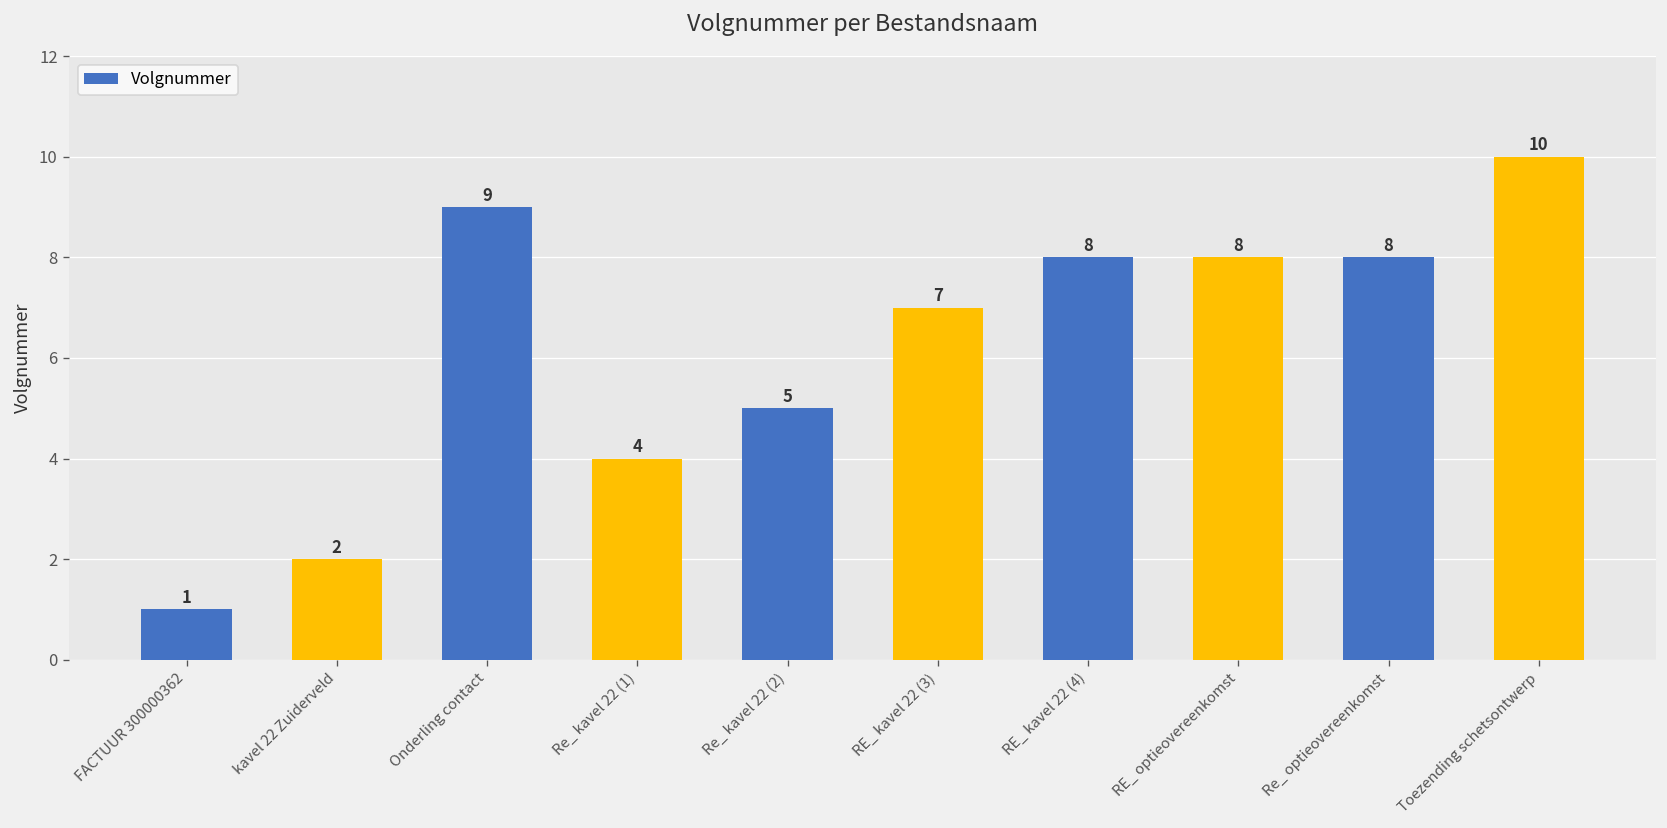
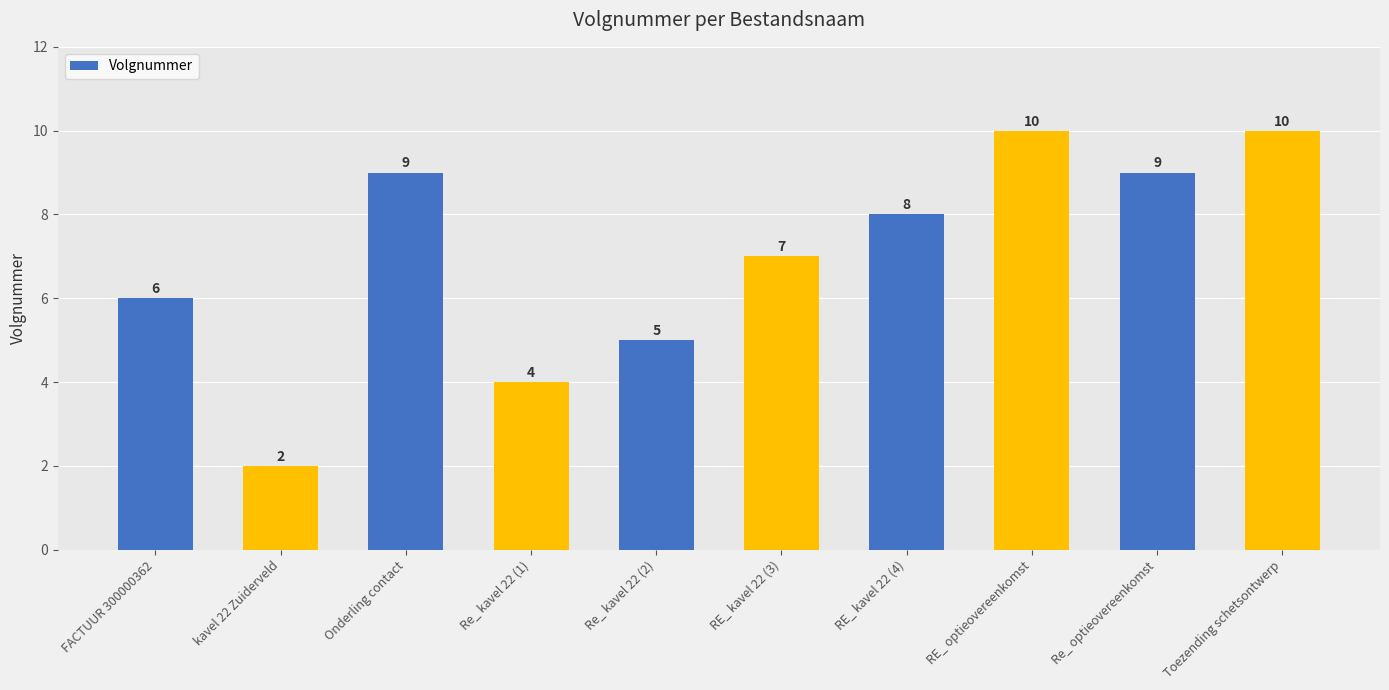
FACTUUR 300000362: 1 -> 6
RE_ optieovereenkomst: 8 -> 10
Re_ optieovereenkomst: 8 -> 9
